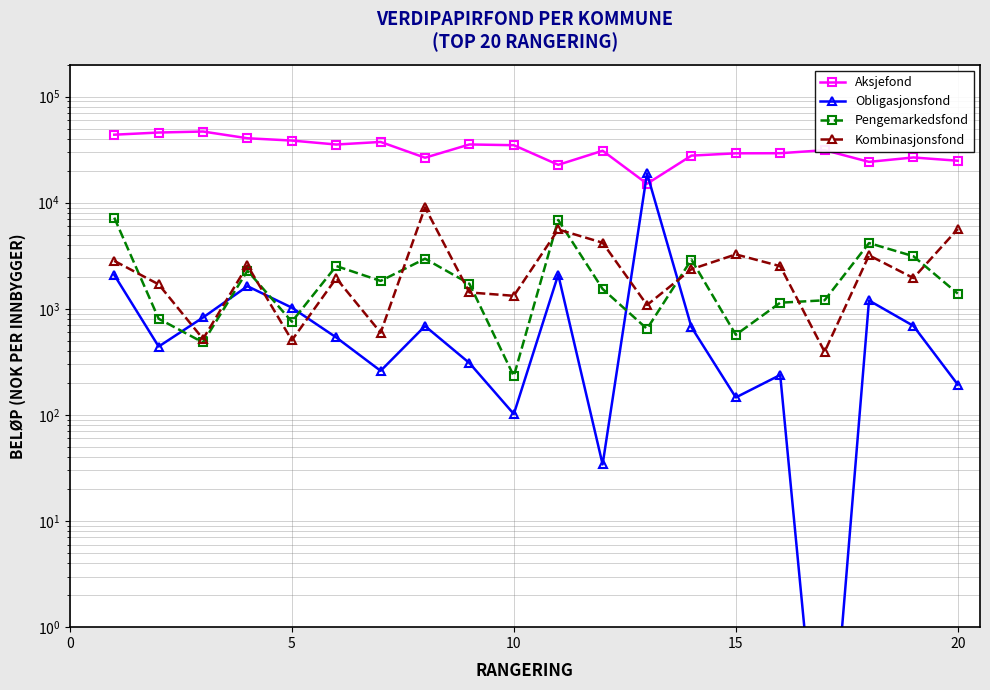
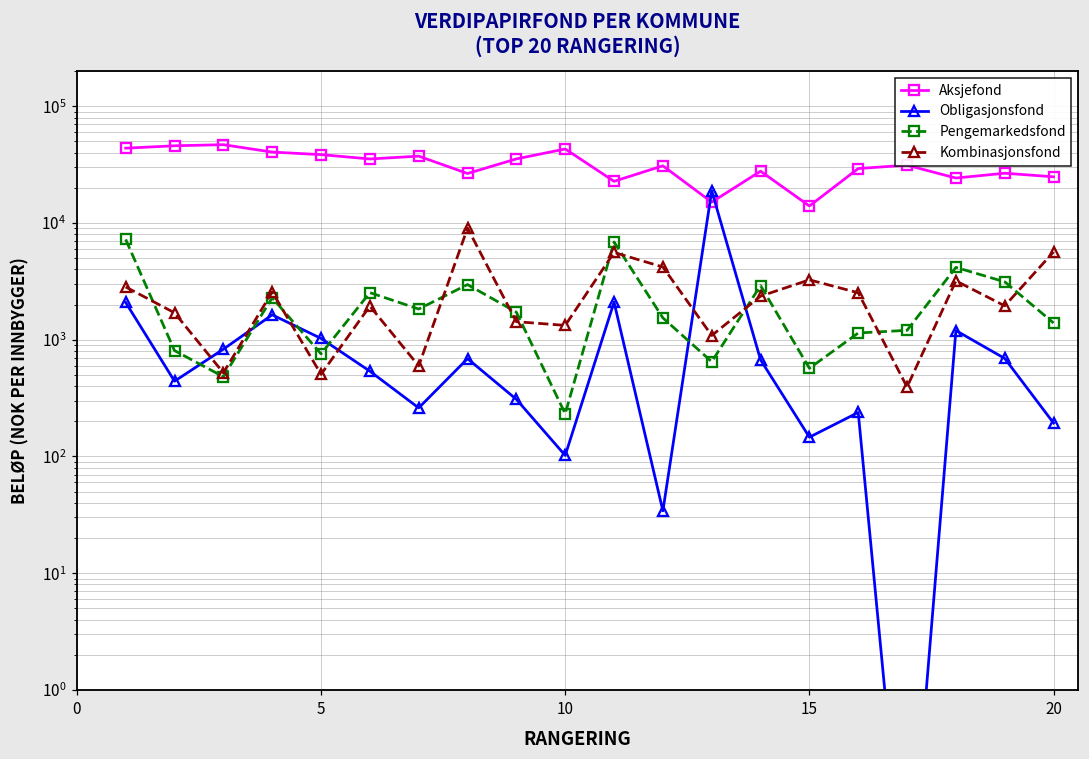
Aksjefond, 10: 35000 -> 43000
Aksjefond, 15: 29000 -> 14000
